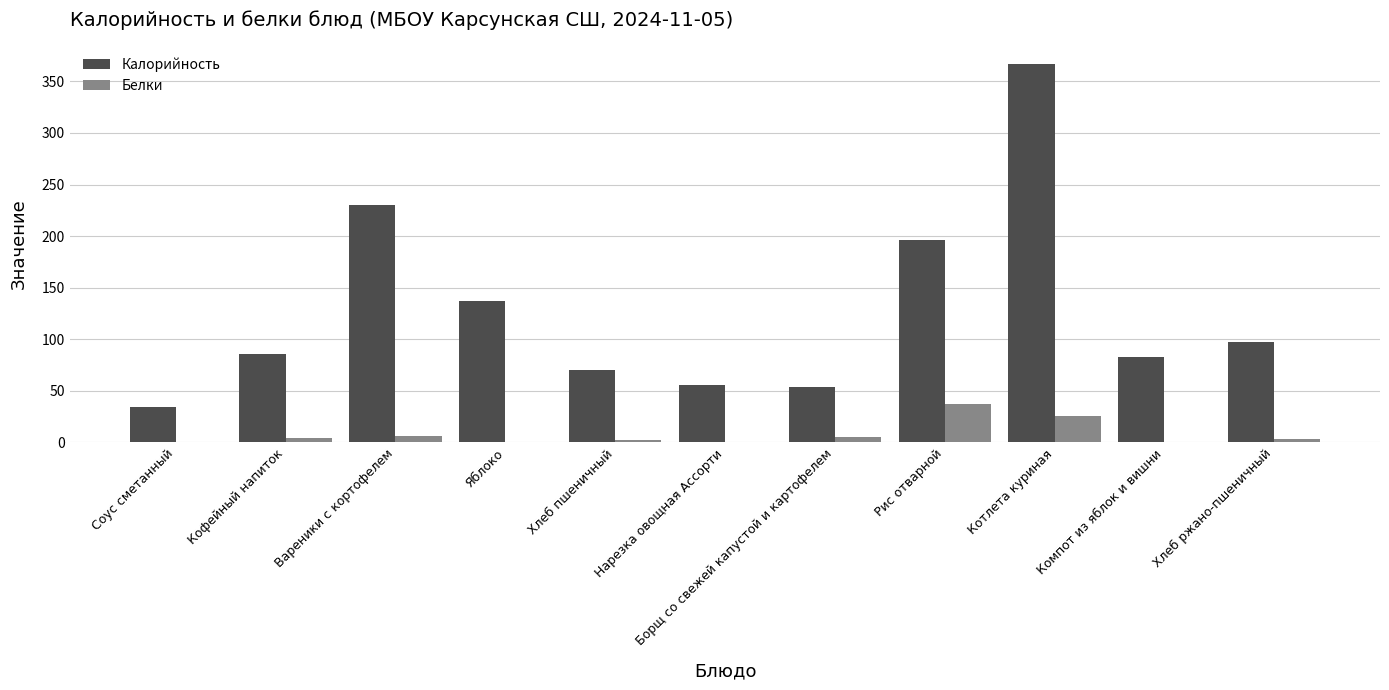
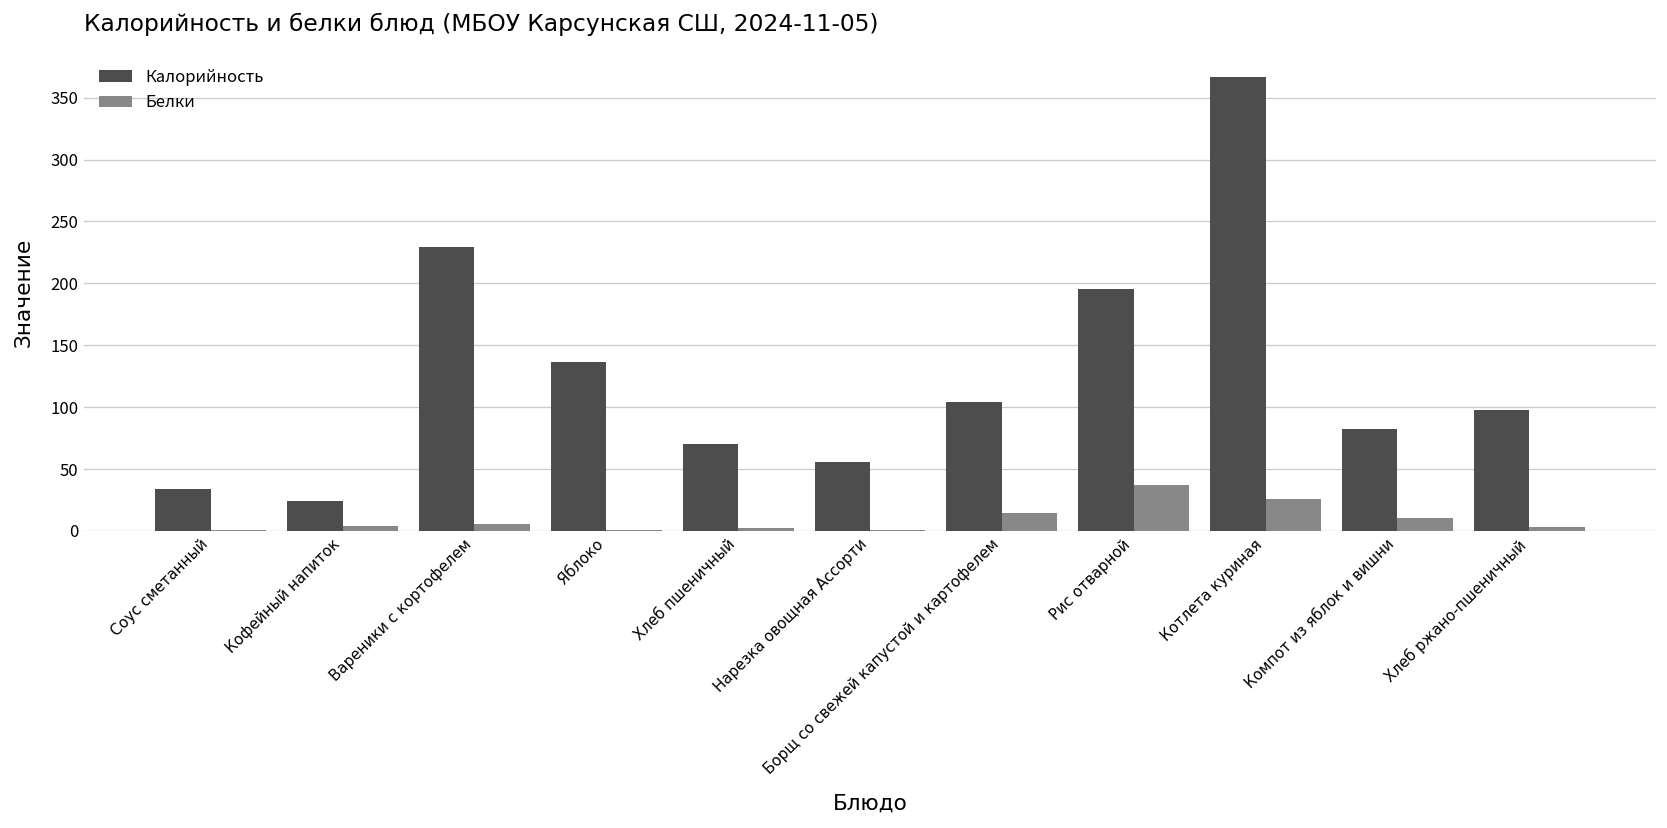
Калорийность, Кофейный напиток: 86 -> 24
Калорийность, Борщ со свежей капустой и картофелем: 54 -> 104
Белки, Борщ со свежей капустой и картофелем: 5 -> 15
Белки, Компот из яблок и вишни: 0 -> 11
